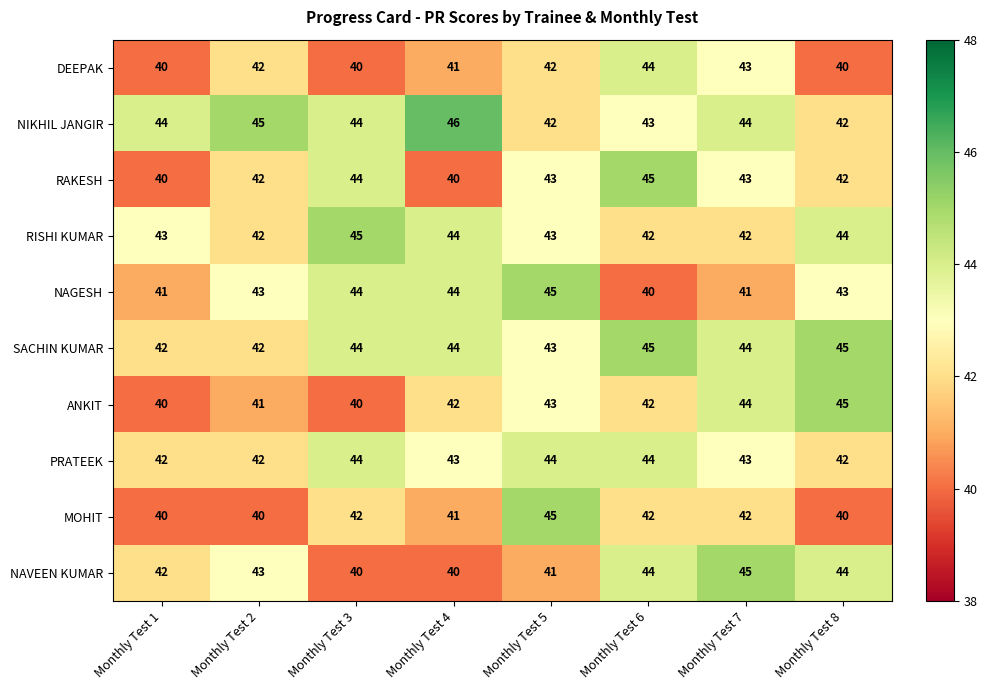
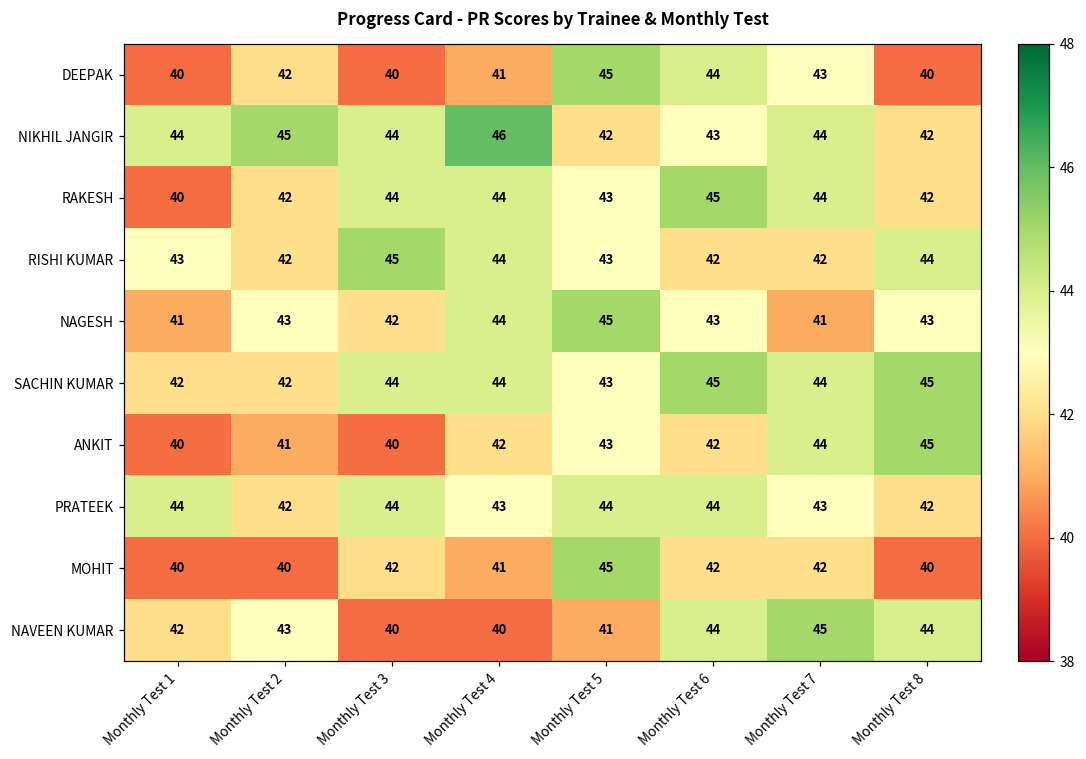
DEEPAK, Monthly Test 5: 42 -> 45
RAKESH, Monthly Test 4: 40 -> 44
RAKESH, Monthly Test 7: 43 -> 44
NAGESH, Monthly Test 3: 44 -> 42
NAGESH, Monthly Test 6: 40 -> 43
PRATEEK, Monthly Test 1: 42 -> 44
